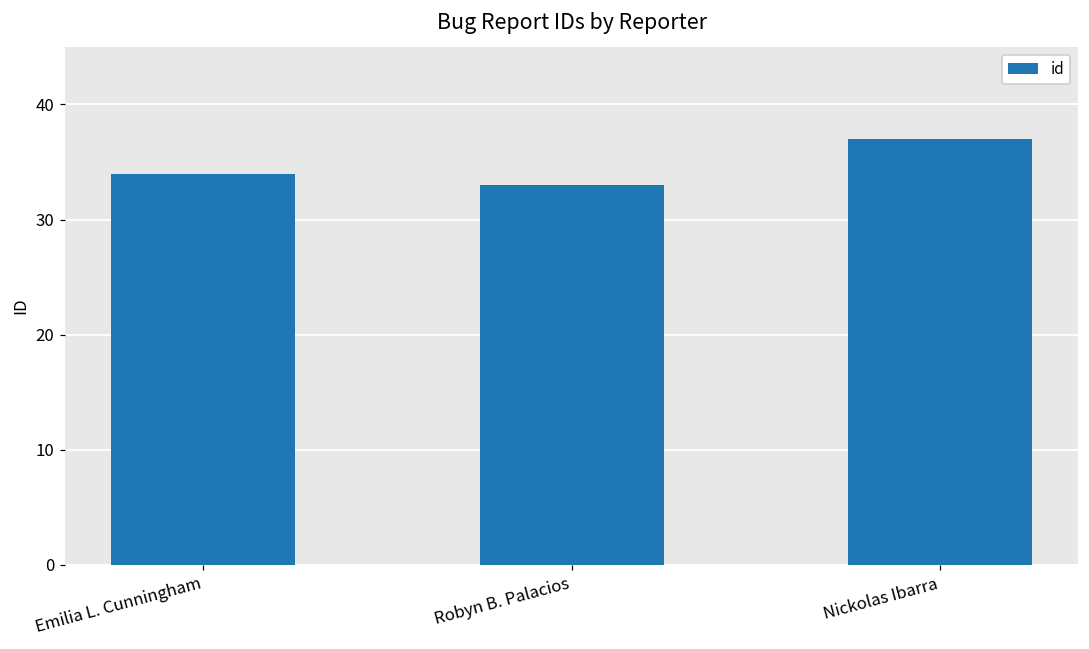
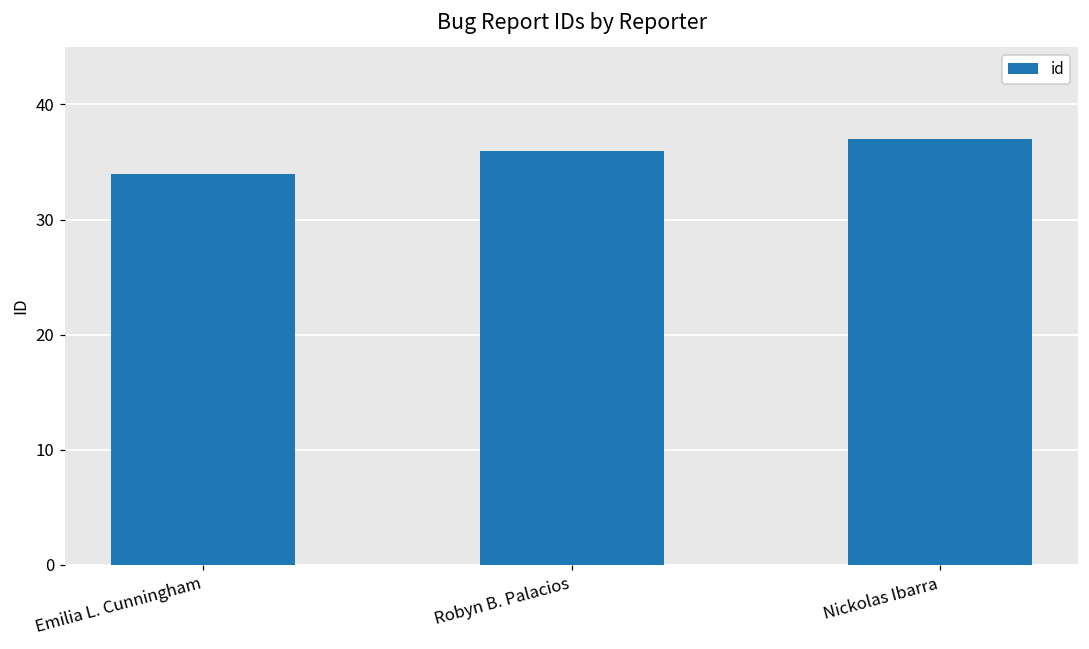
Robyn B. Palacios: 33 -> 36
